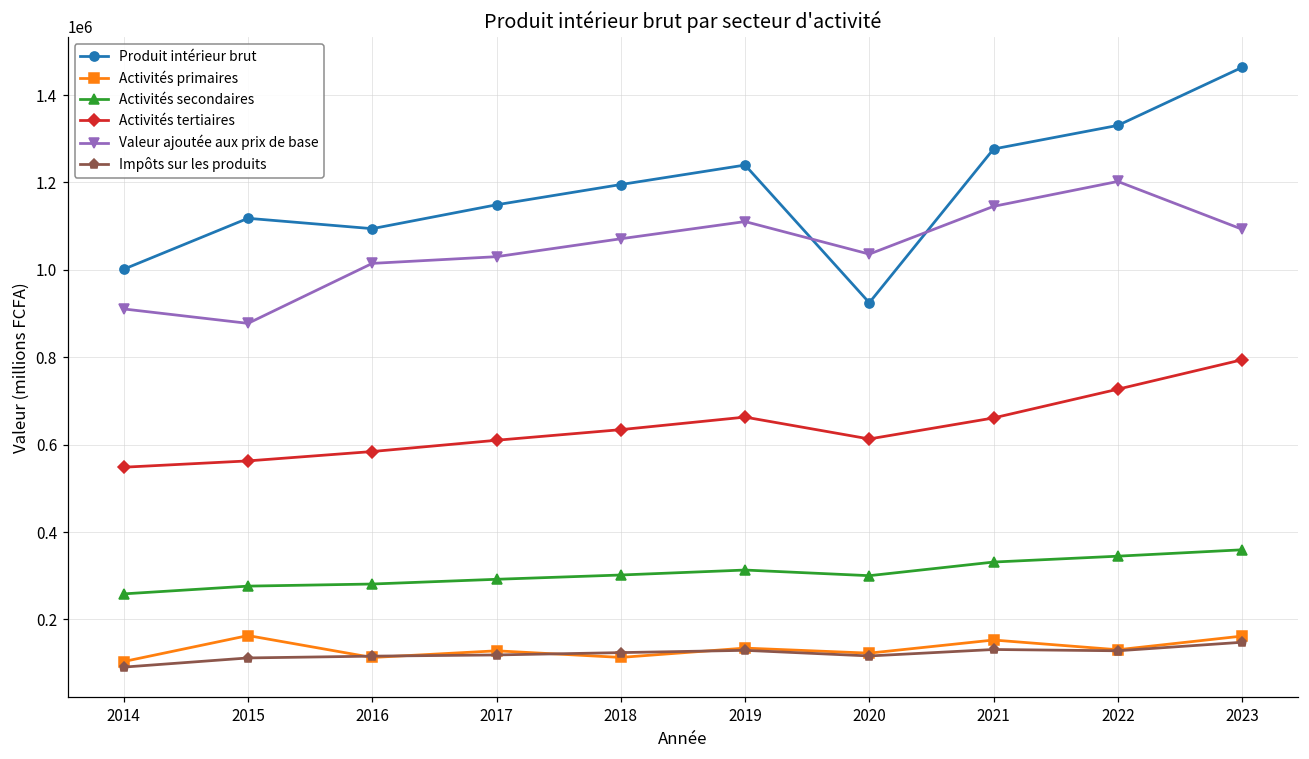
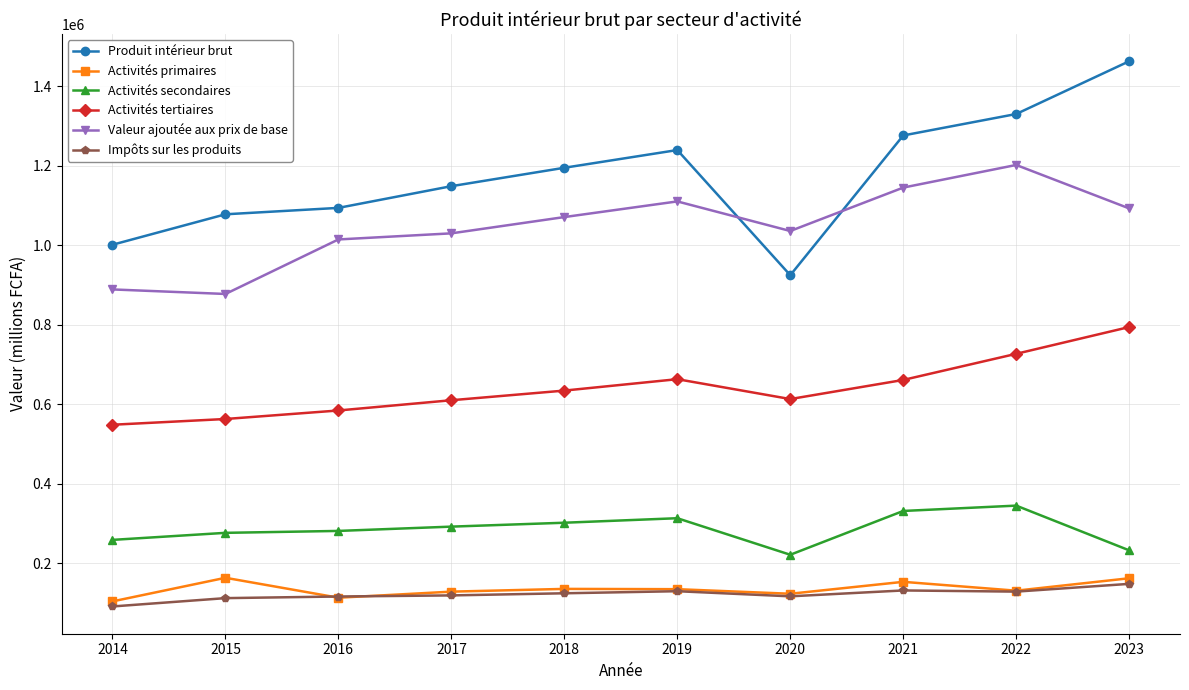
Valeur ajoutée aux prix de base, 2014: 910000 -> 890000
Produit intérieur brut, 2015: 1120000 -> 1080000
Activités primaires, 2018: 110000 -> 140000
Activités secondaires, 2020: 300000 -> 220000
Activités secondaires, 2023: 360000 -> 230000
